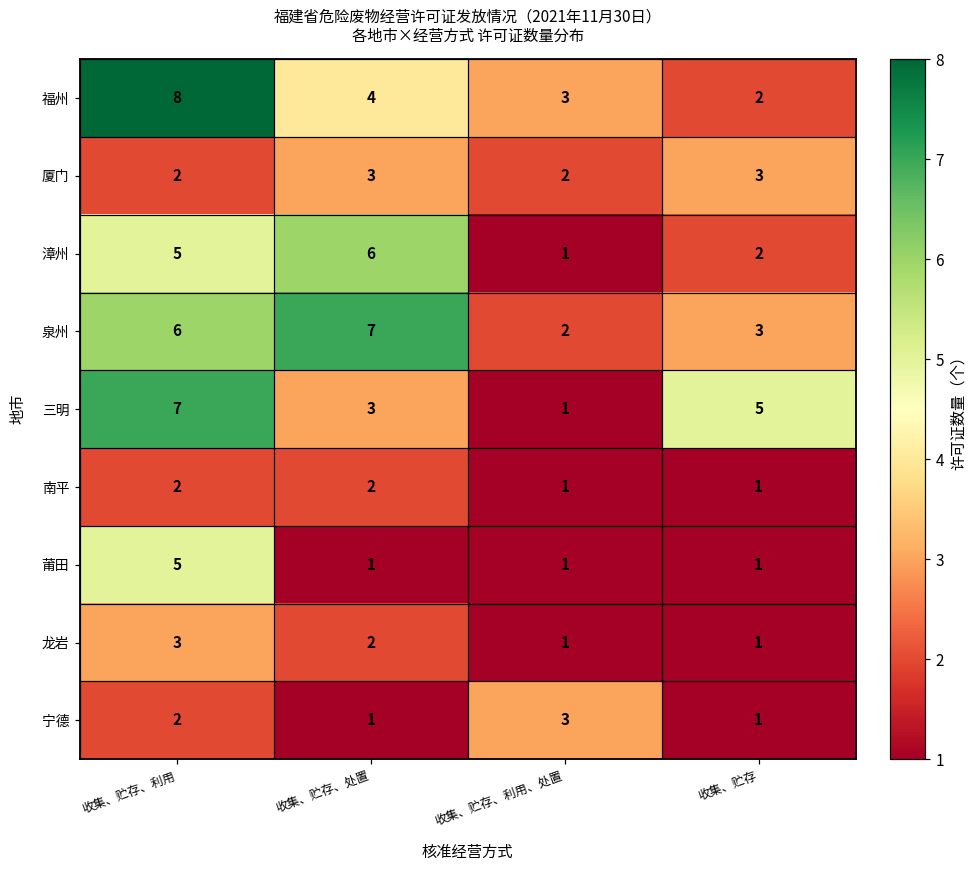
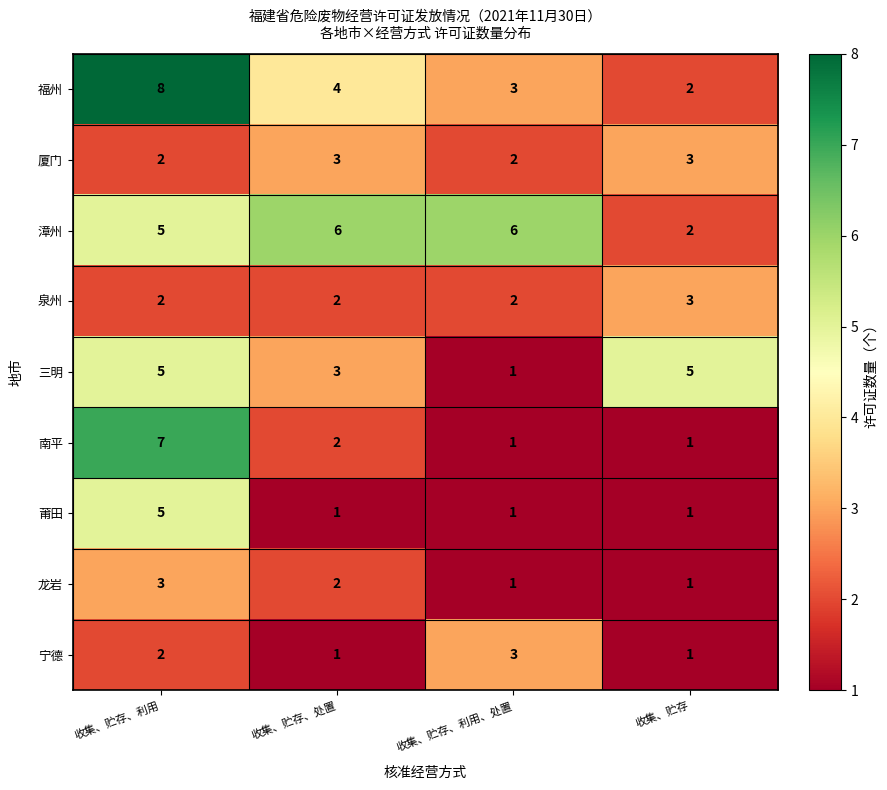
漳州, 收集、贮存、利用、处置: 1 -> 6
泉州, 收集、贮存、利用: 6 -> 2
泉州, 收集、贮存、处置: 7 -> 2
三明, 收集、贮存、利用: 7 -> 5
南平, 收集、贮存、利用: 2 -> 7
